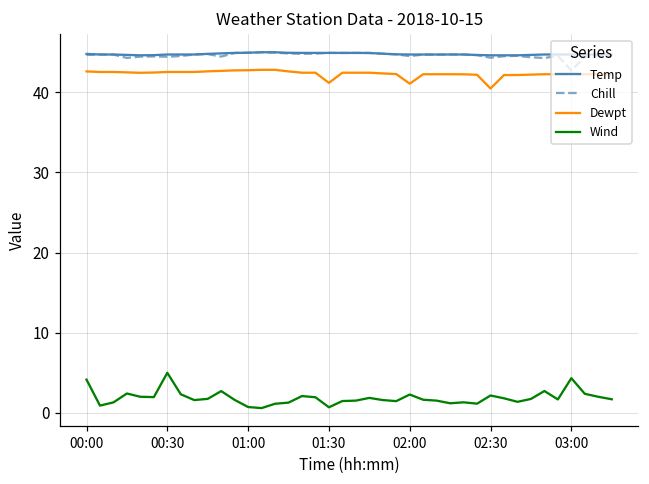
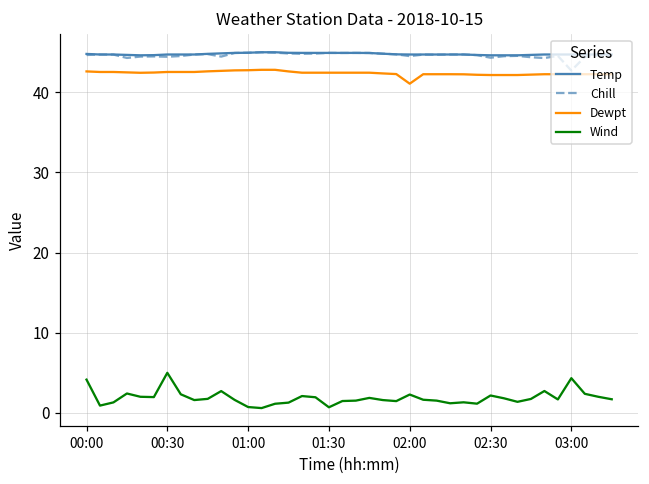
Dewpt, 01:30: 41 -> 42
Dewpt, 02:30: 40 -> 42
